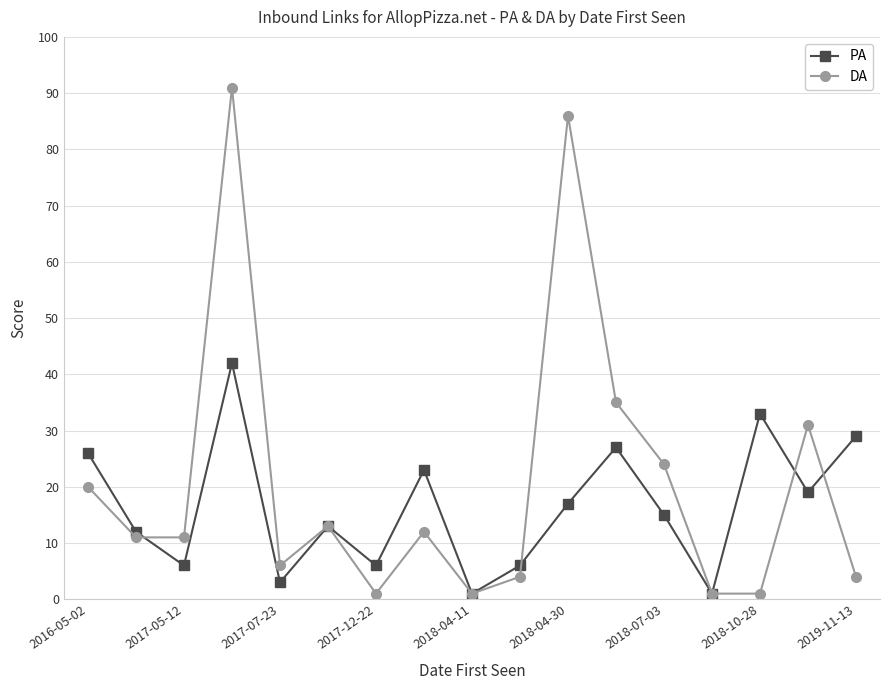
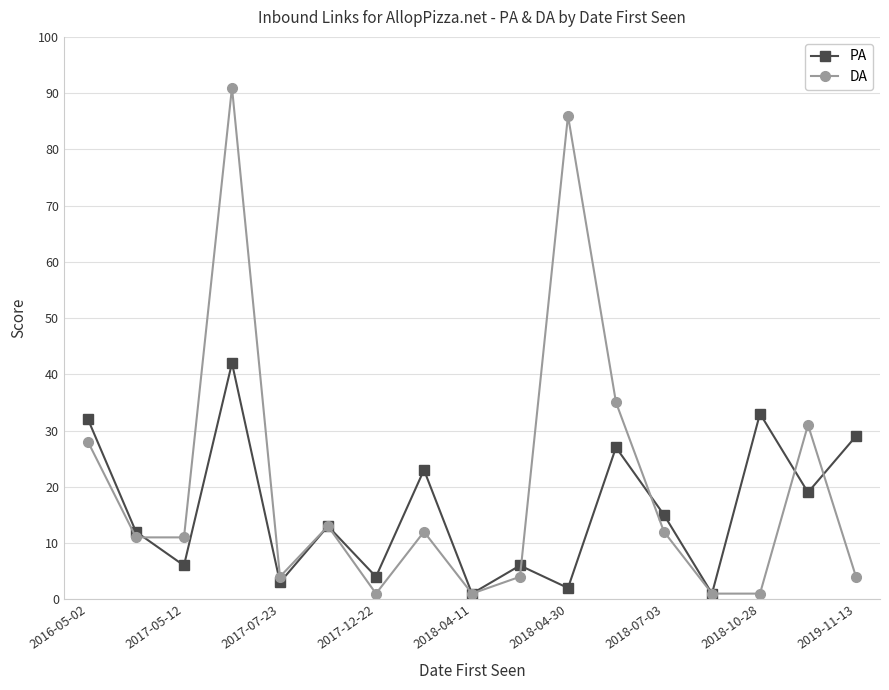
PA, 2016-05-02: 26 -> 32
DA, 2016-05-02: 20 -> 28
DA, 2017-07-23: 6 -> 4
PA, 2017-12-22: 6 -> 4
PA, 2018-04-30: 17 -> 2
DA, 2018-07-03: 24 -> 12
